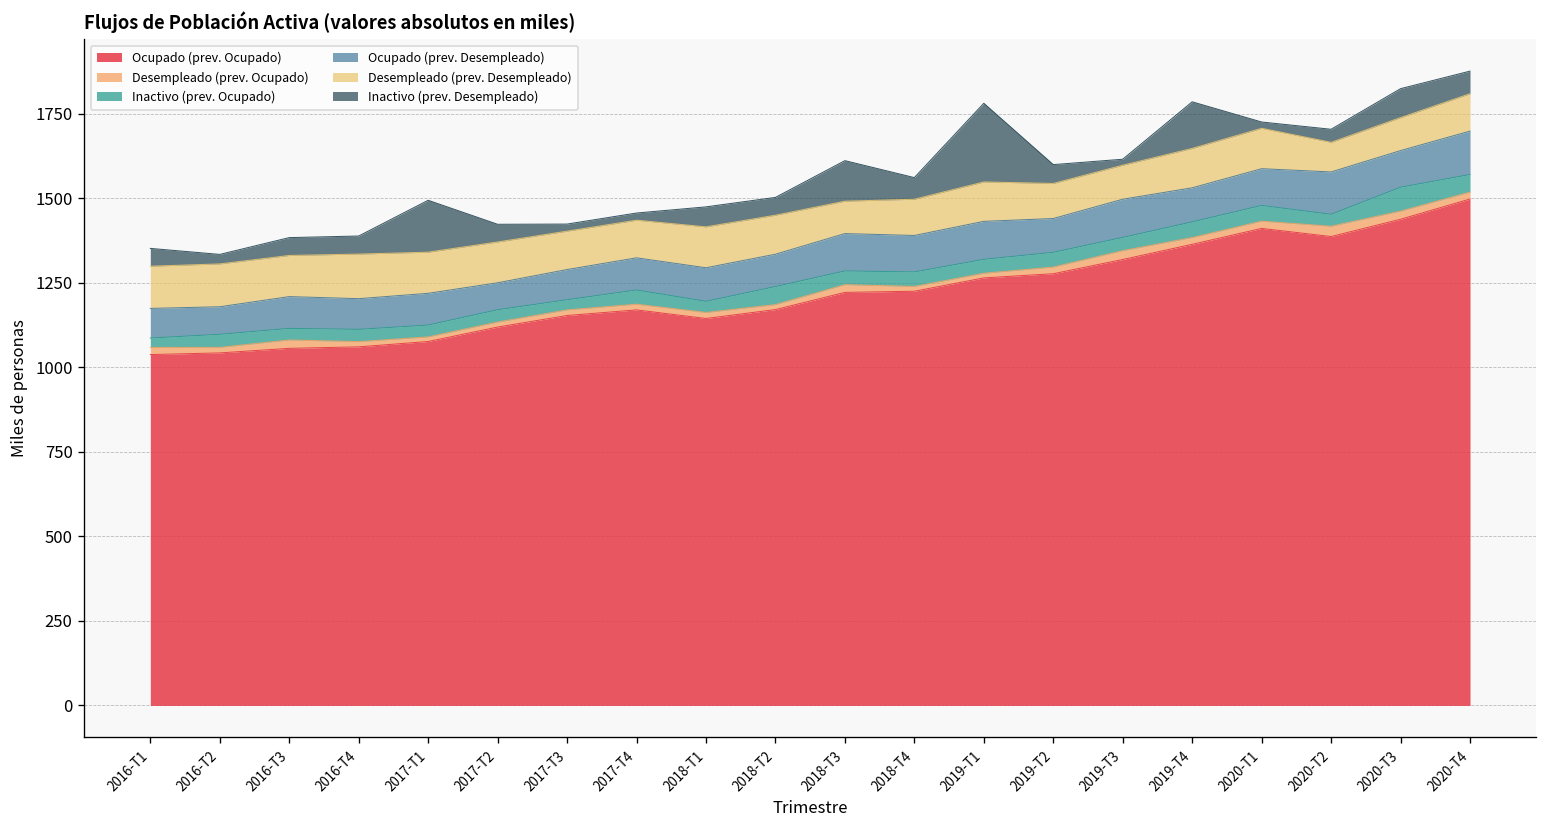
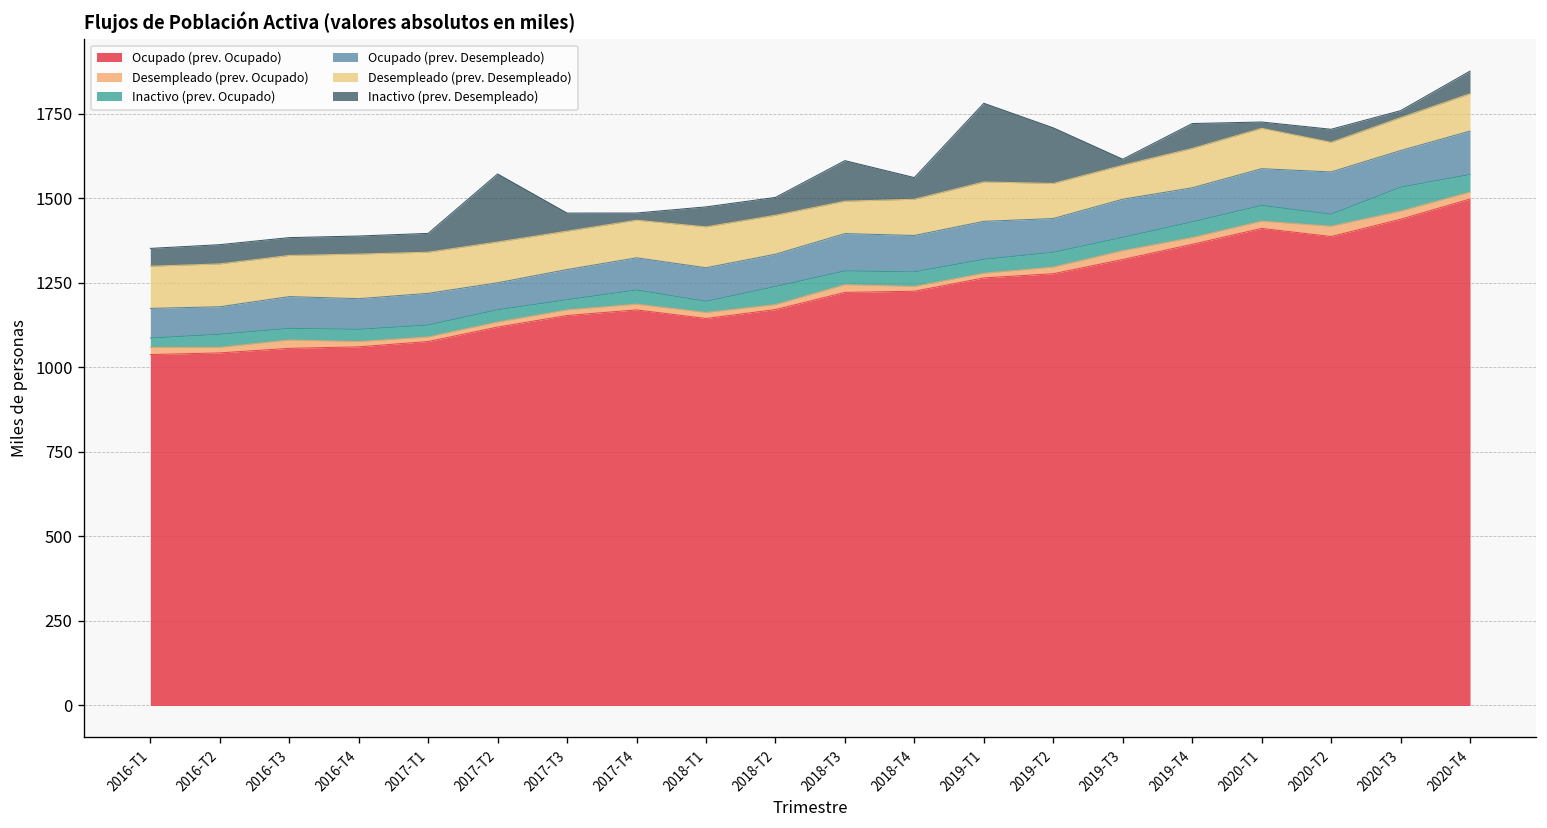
Inactivo (prev. Desempleado), 2016-T2: 30 -> 60
Inactivo (prev. Desempleado), 2017-T1: 150 -> 60
Inactivo (prev. Desempleado), 2017-T2: 50 -> 200
Inactivo (prev. Desempleado), 2017-T3: 20 -> 50
Inactivo (prev. Desempleado), 2019-T2: 60 -> 160
Inactivo (prev. Desempleado), 2019-T4: 140 -> 70
Inactivo (prev. Desempleado), 2020-T3: 90 -> 20
